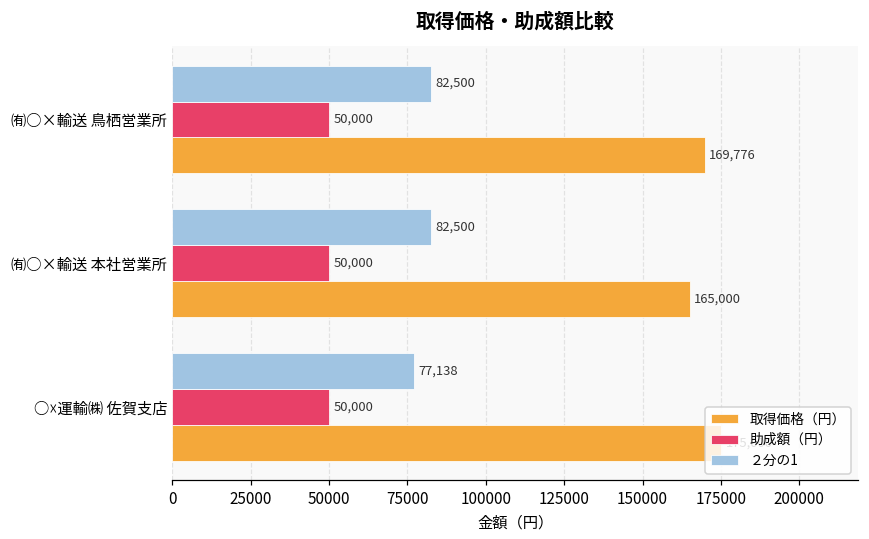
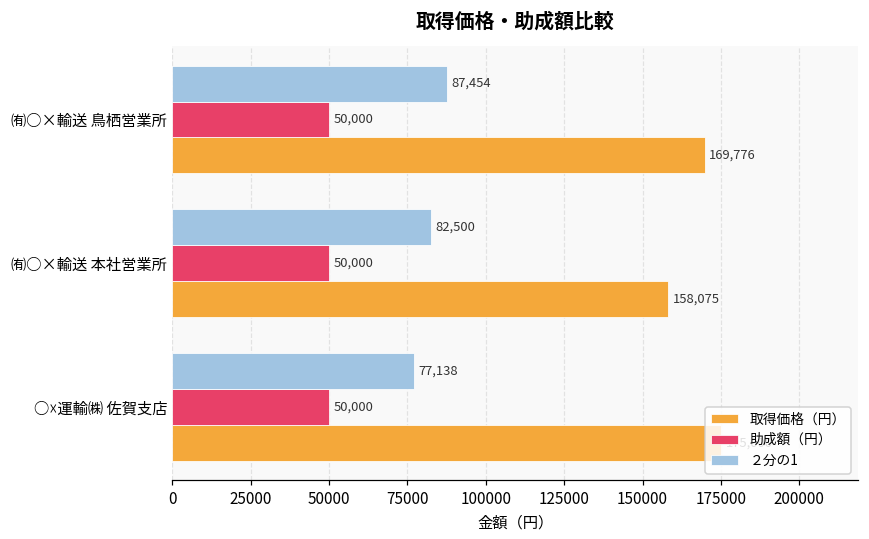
２分の1, ㈲○×輸送 鳥栖営業所: 82,500 -> 87,454
取得価格（円）, ㈲○×輸送 本社営業所: 165,000 -> 158,075
